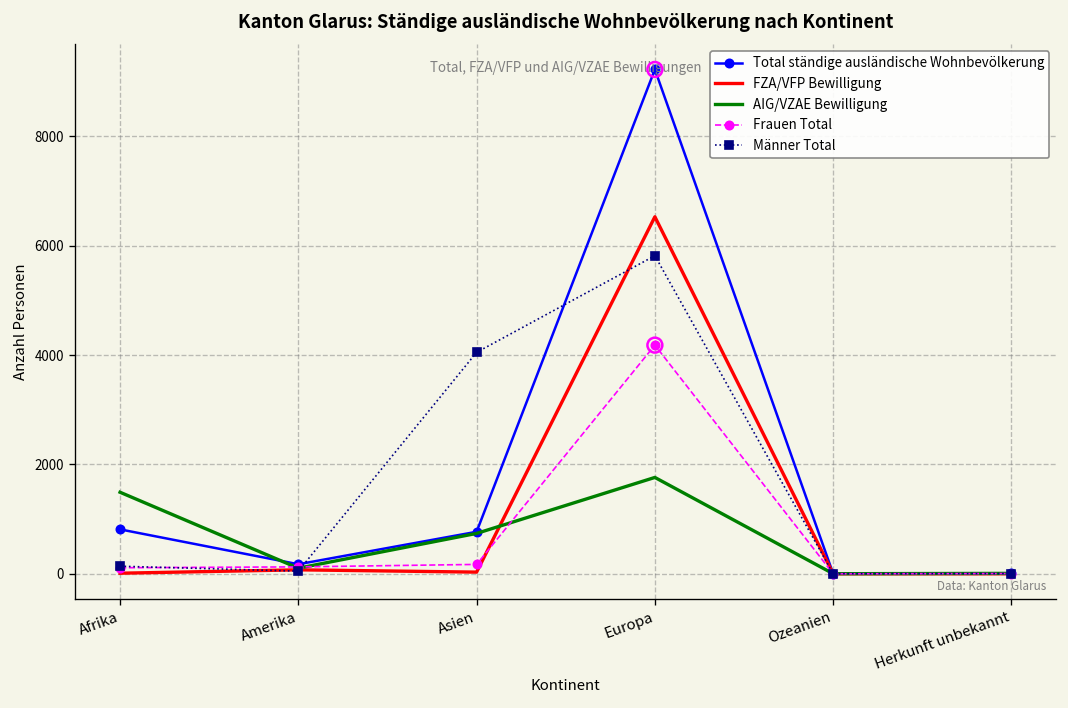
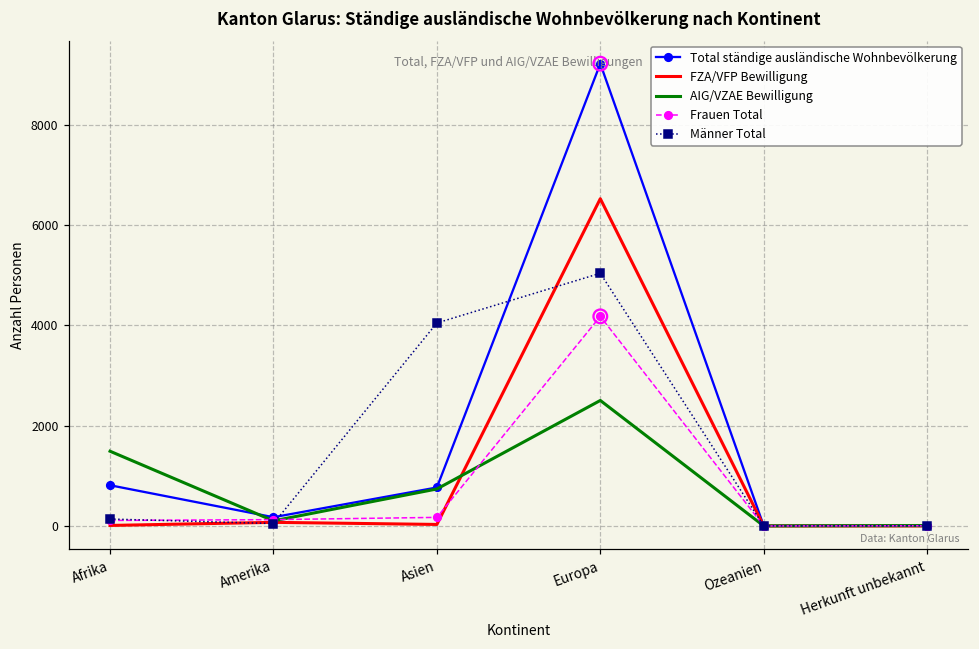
AIG/VZAE Bewilligung, Europa: 1800 -> 2500
Männer Total, Europa: 5800 -> 5000
